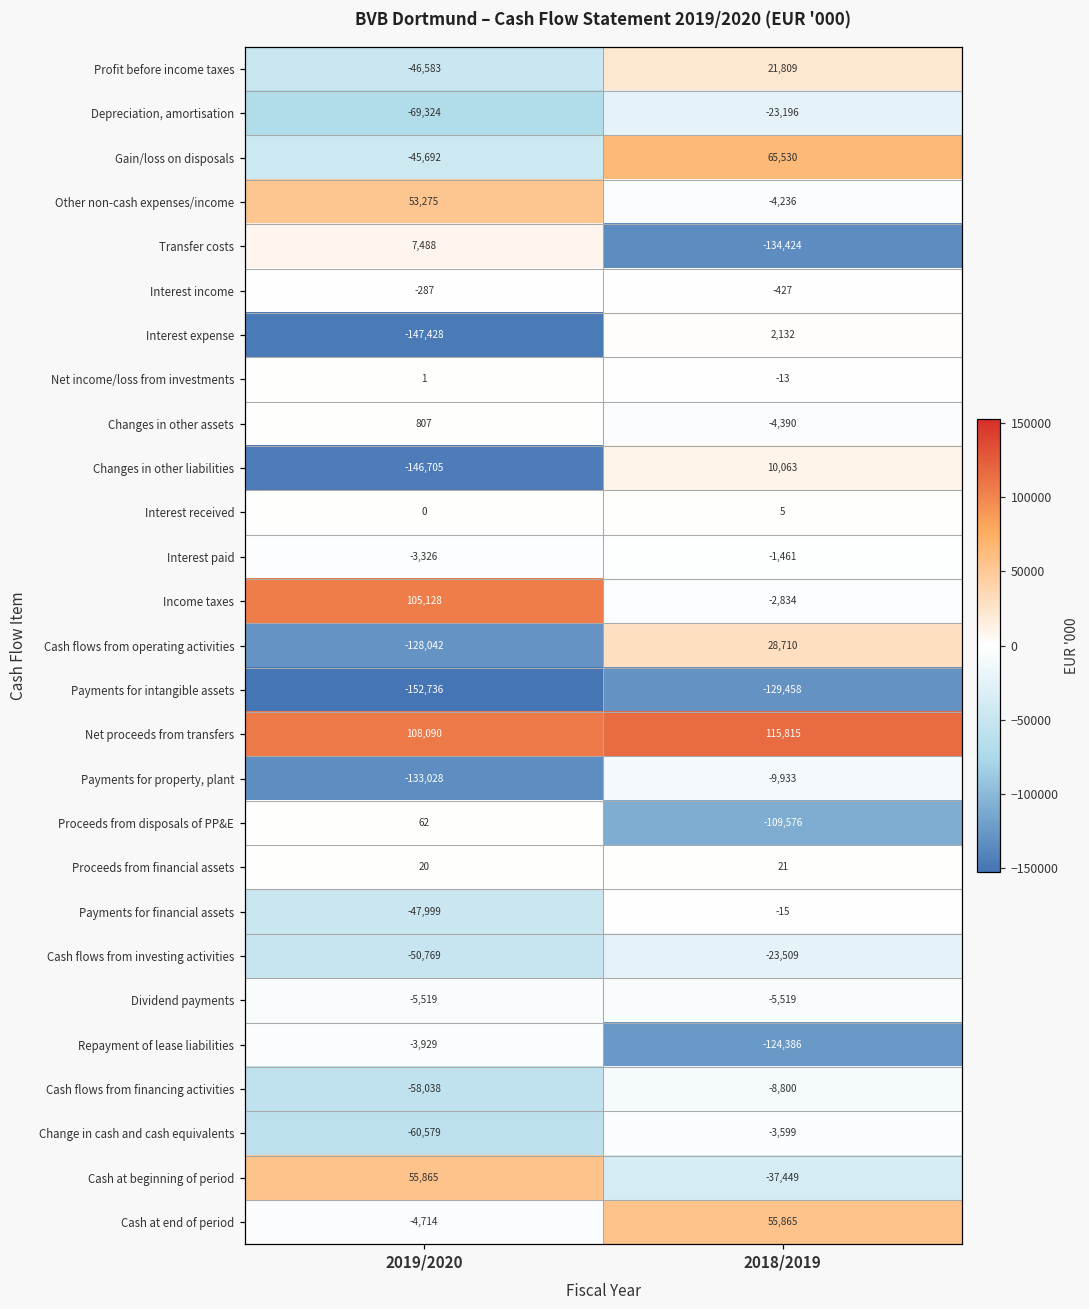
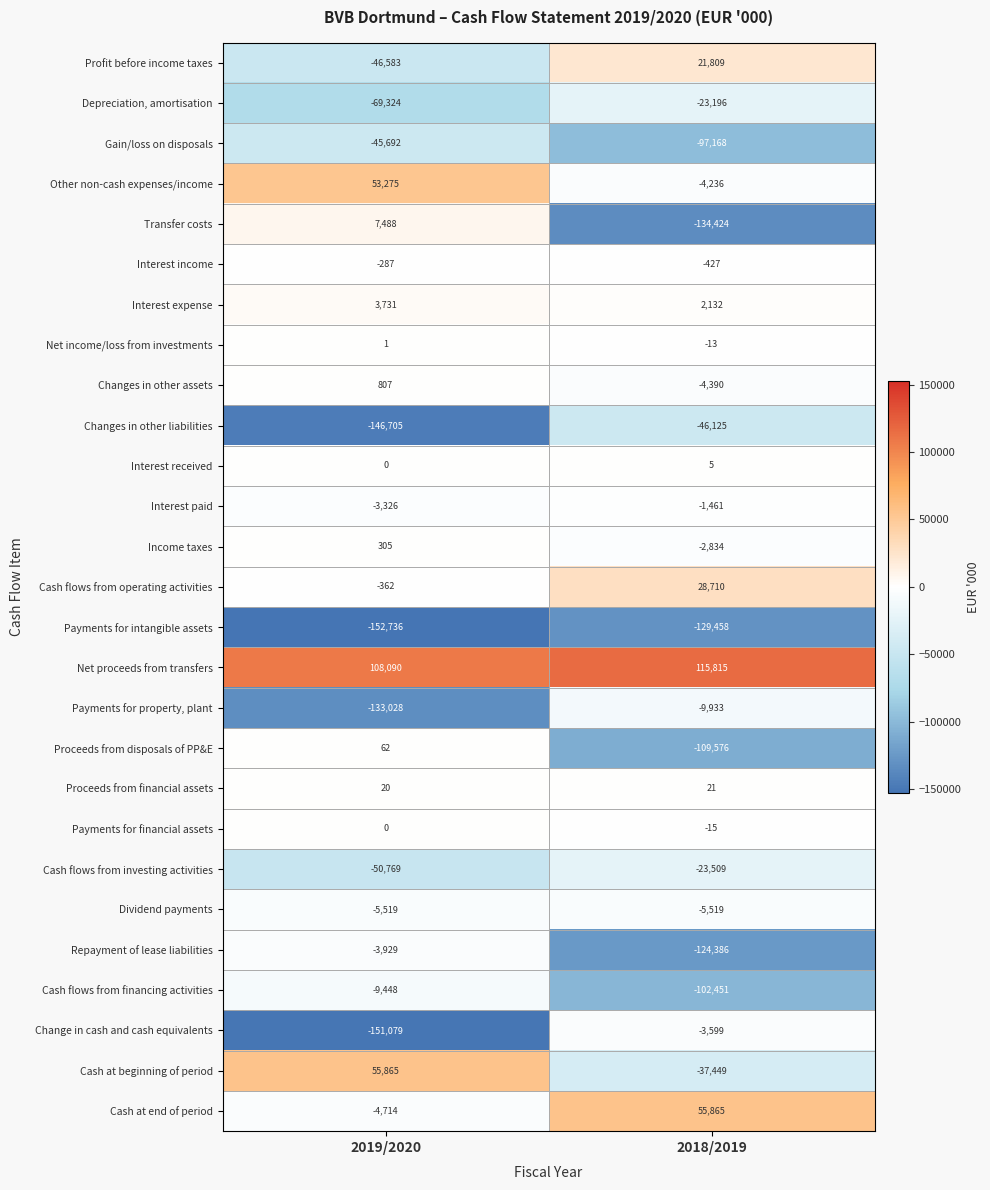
Gain/loss on disposals, 2018/2019: 65,530 -> -97,168
Interest expense, 2019/2020: -147,428 -> 3,731
Changes in other liabilities, 2018/2019: 10,063 -> -46,125
Income taxes, 2019/2020: 105,128 -> 305
Cash flows from operating activities, 2019/2020: -128,042 -> -362
Payments for financial assets, 2019/2020: -47,999 -> 0
Cash flows from financing activities, 2019/2020: -58,038 -> -9,448
Cash flows from financing activities, 2018/2019: -8,800 -> -102,451
Change in cash and cash equivalents, 2019/2020: -60,579 -> -151,079
